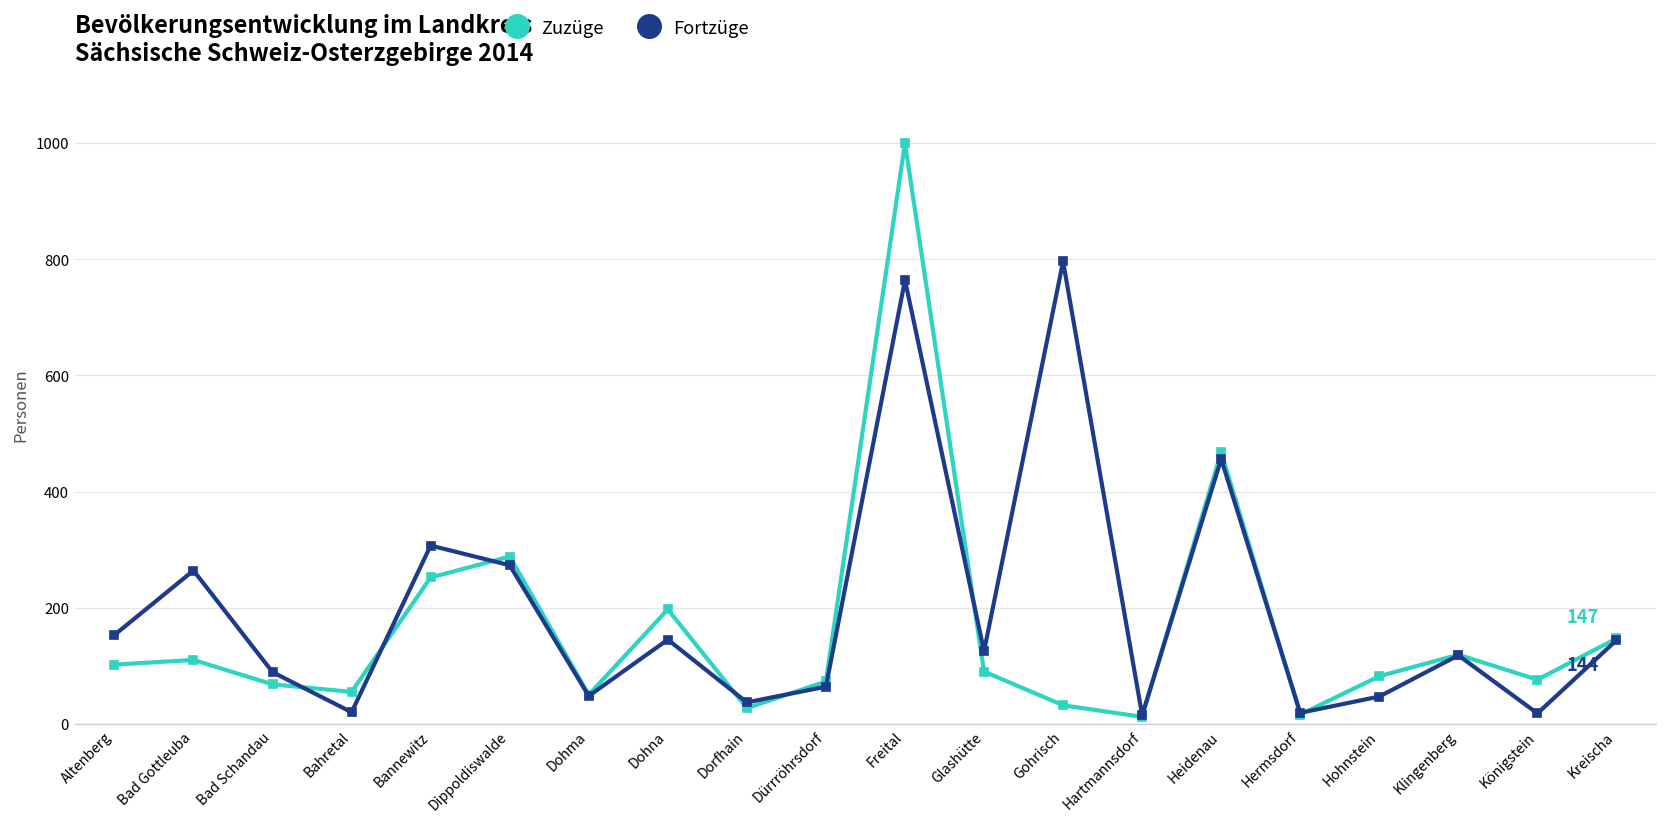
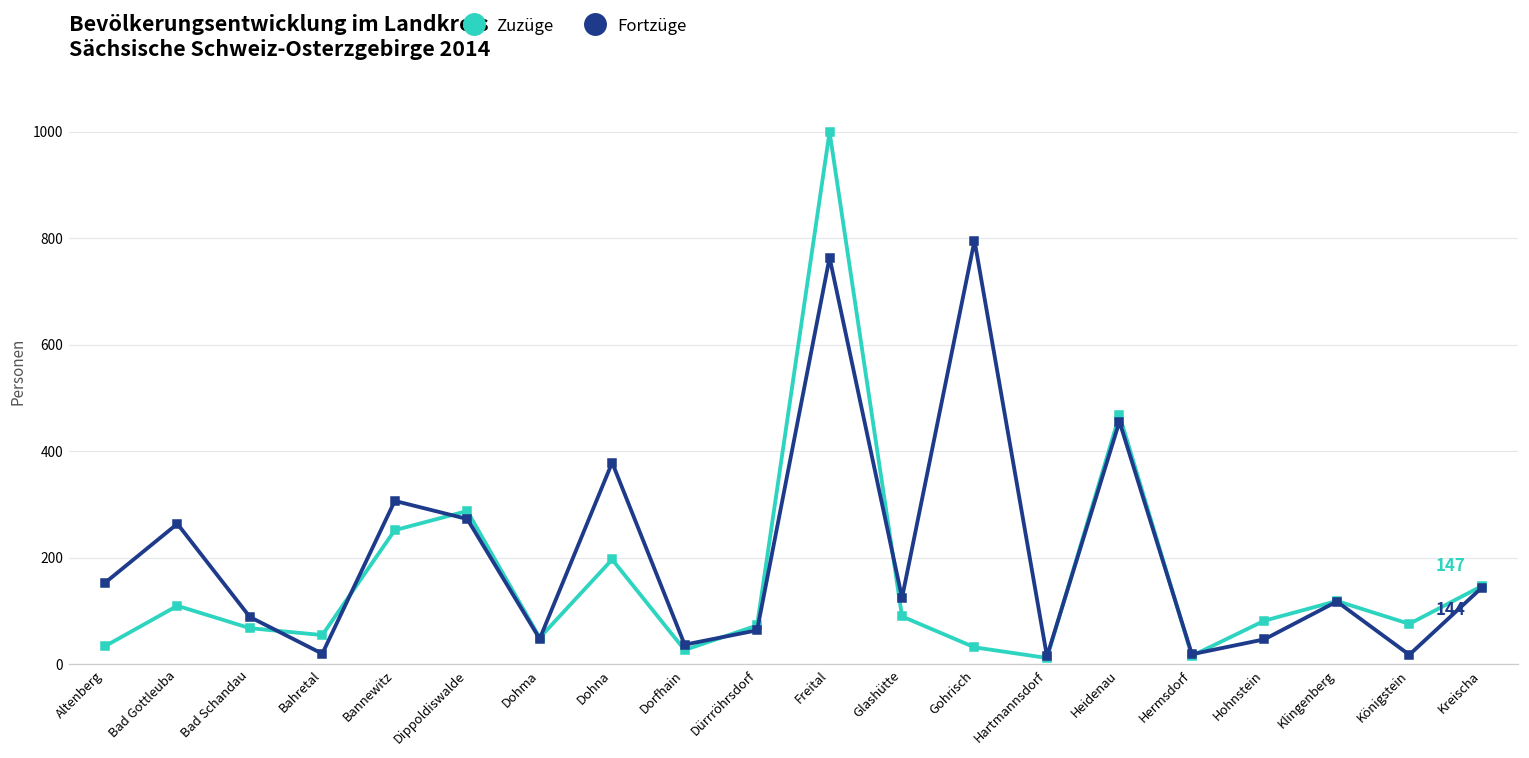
Zuzüge, Altenberg: 100 -> 30
Fortzüge, Dohna: 150 -> 380
